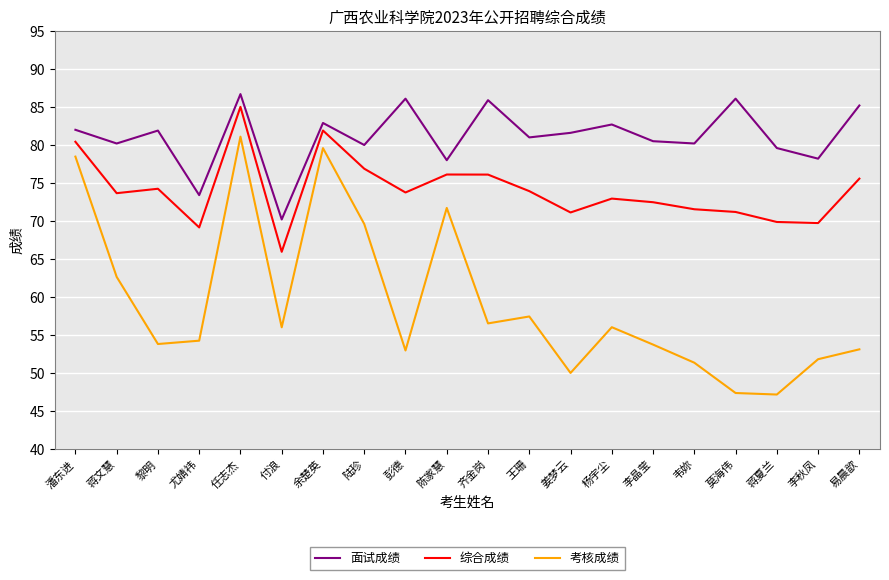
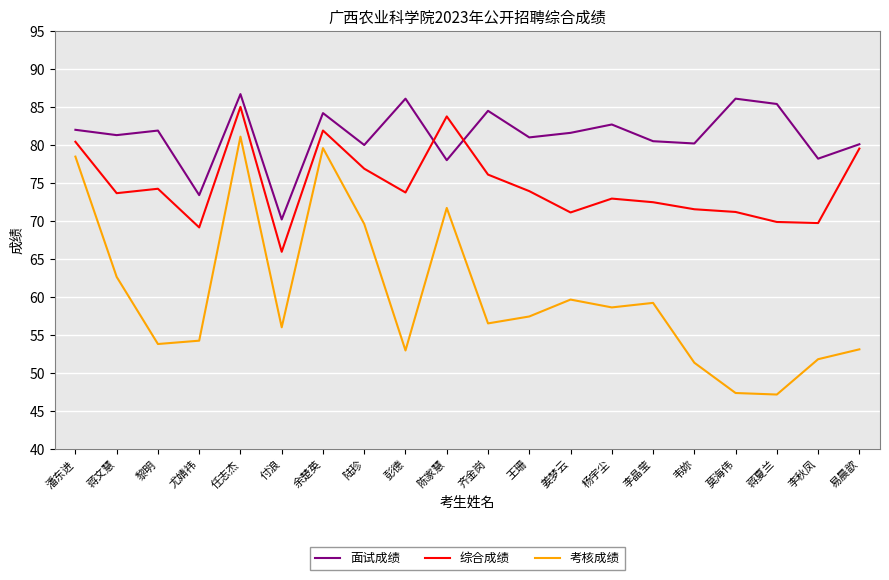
面试成绩, 蒋文慧: 80 -> 81
面试成绩, 余楚英: 83 -> 84
综合成绩, 陈家慧: 76 -> 84
面试成绩, 齐金岗: 86 -> 85
考核成绩, 姜梦云: 50 -> 60
考核成绩, 杨宇尘: 56 -> 59
考核成绩, 李晶莹: 54 -> 59
面试成绩, 蒋夏兰: 80 -> 85
面试成绩, 易晨歆: 85 -> 80
综合成绩, 易晨歆: 76 -> 80
